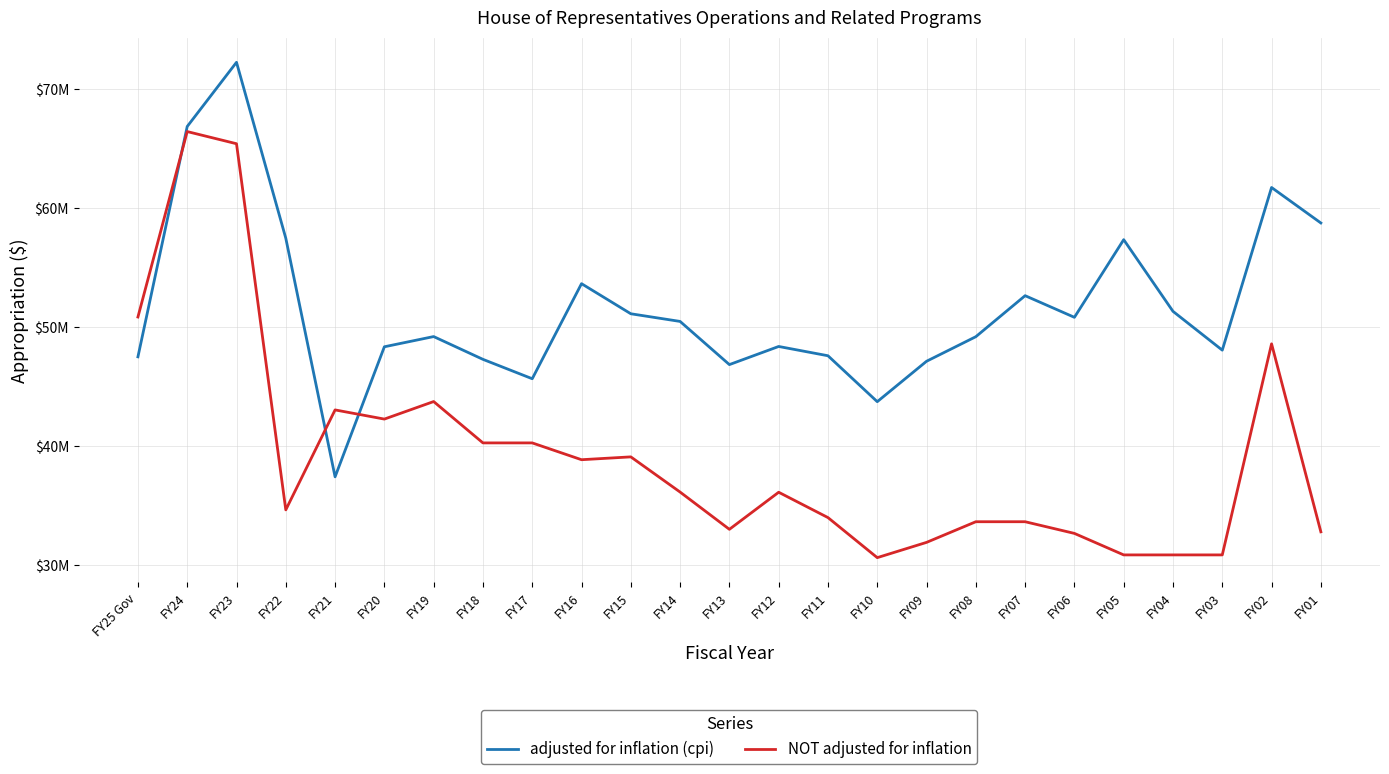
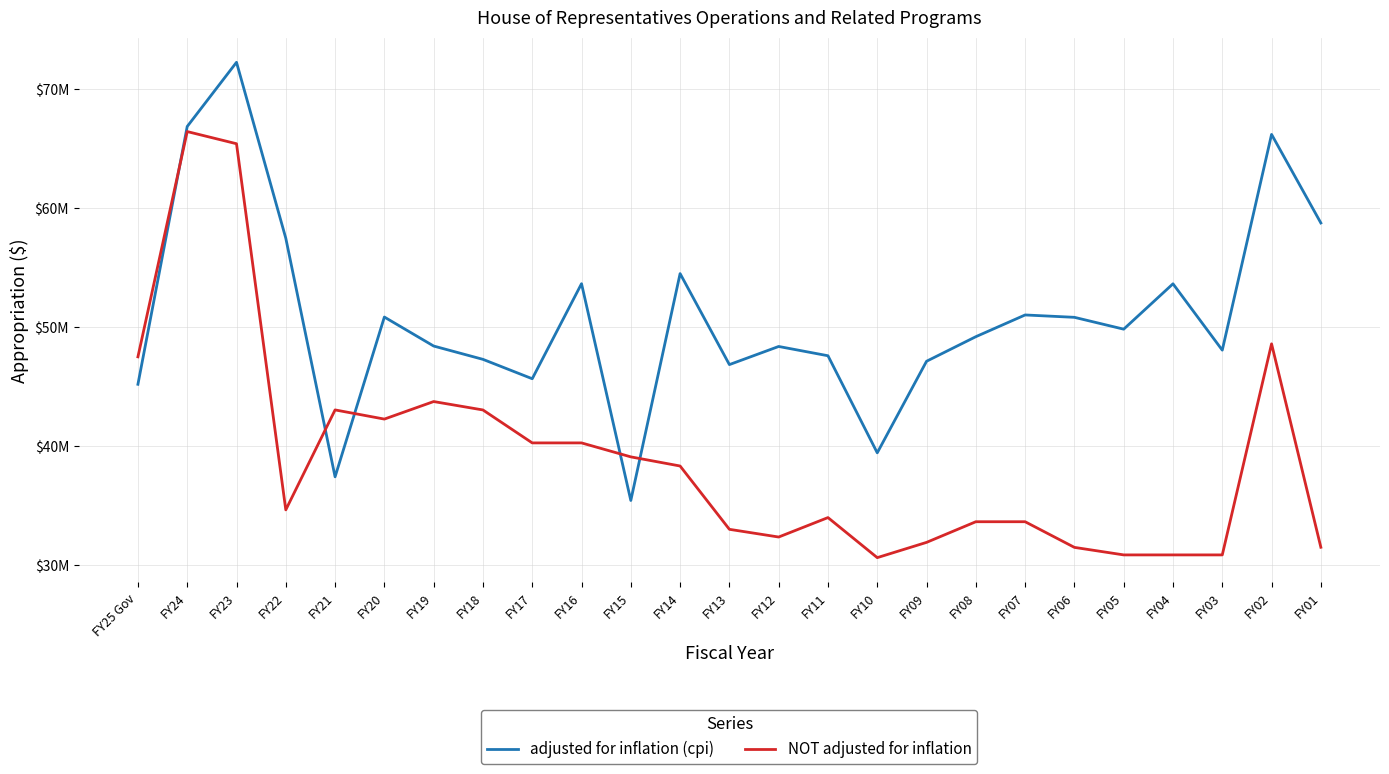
adjusted for inflation (cpi), FY25 Gov: $47500000 -> $45200000
NOT adjusted for inflation, FY25 Gov: $50800000 -> $47500000
adjusted for inflation (cpi), FY20: $48300000 -> $50800000
adjusted for inflation (cpi), FY19: $49200000 -> $48400000
NOT adjusted for inflation, FY18: $40300000 -> $43000000
NOT adjusted for inflation, FY16: $38900000 -> $40300000
adjusted for inflation (cpi), FY15: $51100000 -> $35400000
adjusted for inflation (cpi), FY14: $50500000 -> $54500000
NOT adjusted for inflation, FY14: $36100000 -> $38300000
NOT adjusted for inflation, FY12: $36100000 -> $32400000
adjusted for inflation (cpi), FY10: $43700000 -> $39400000
adjusted for inflation (cpi), FY07: $52600000 -> $51000000
NOT adjusted for inflation, FY06: $32700000 -> $31500000
adjusted for inflation (cpi), FY05: $57300000 -> $49800000
adjusted for inflation (cpi), FY04: $51300000 -> $53600000
adjusted for inflation (cpi), FY02: $61700000 -> $66200000
NOT adjusted for inflation, FY01: $32800000 -> $31500000
